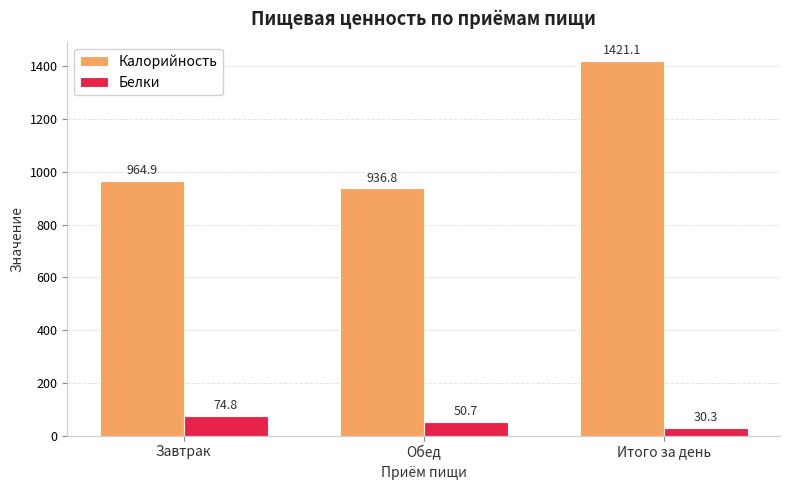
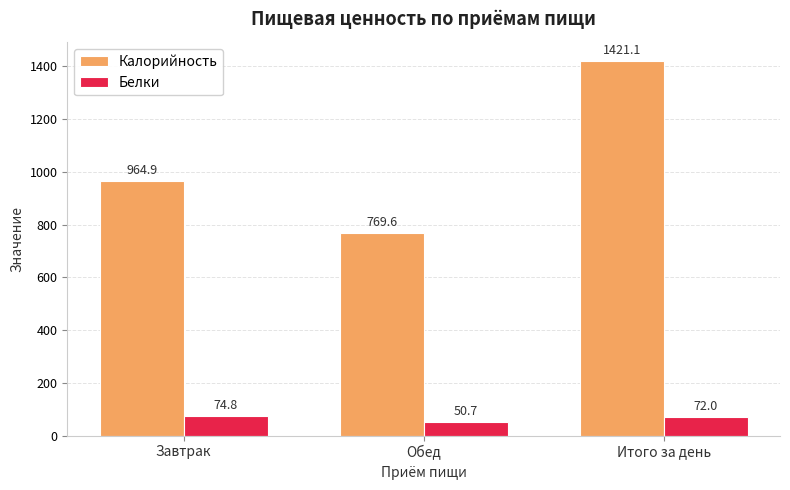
Калорийность, Обед: 936.8 -> 769.6
Белки, Итого за день: 30.3 -> 72.0
